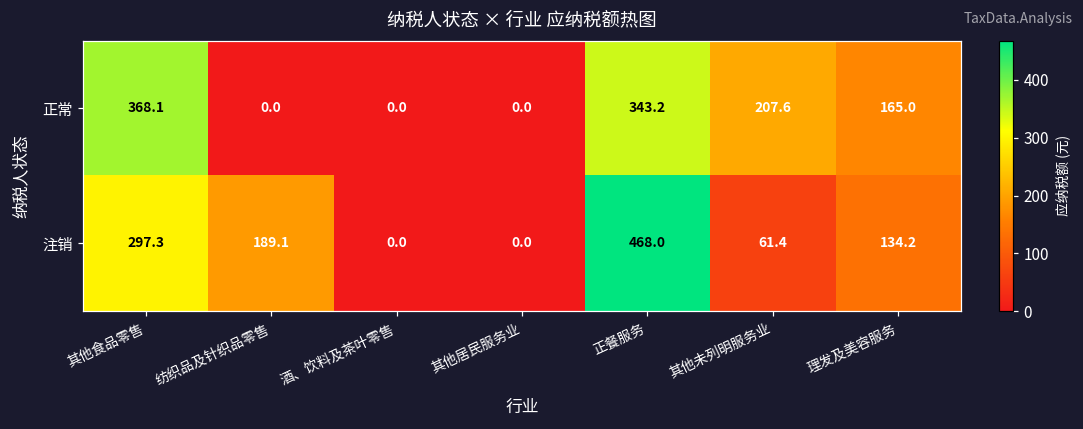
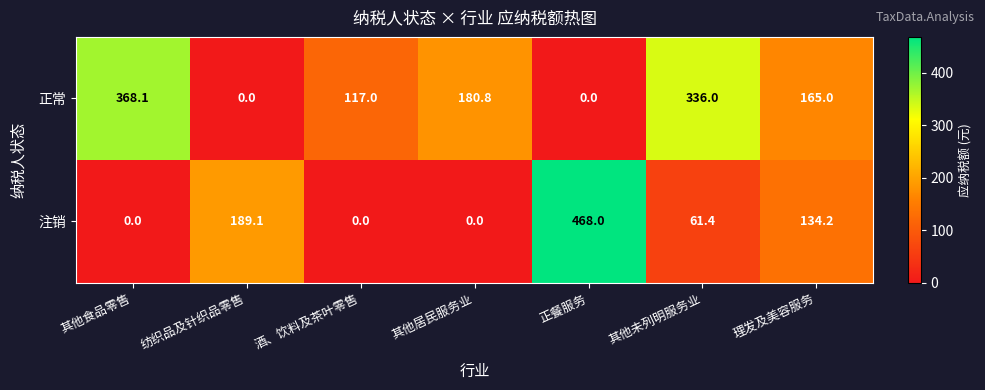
正常, 酒、饮料及茶叶零售: 0.0 -> 117.0
正常, 其他居民服务业: 0.0 -> 180.8
正常, 正餐服务: 343.2 -> 0.0
正常, 其他未列明服务业: 207.6 -> 336.0
注销, 其他食品零售: 297.3 -> 0.0
